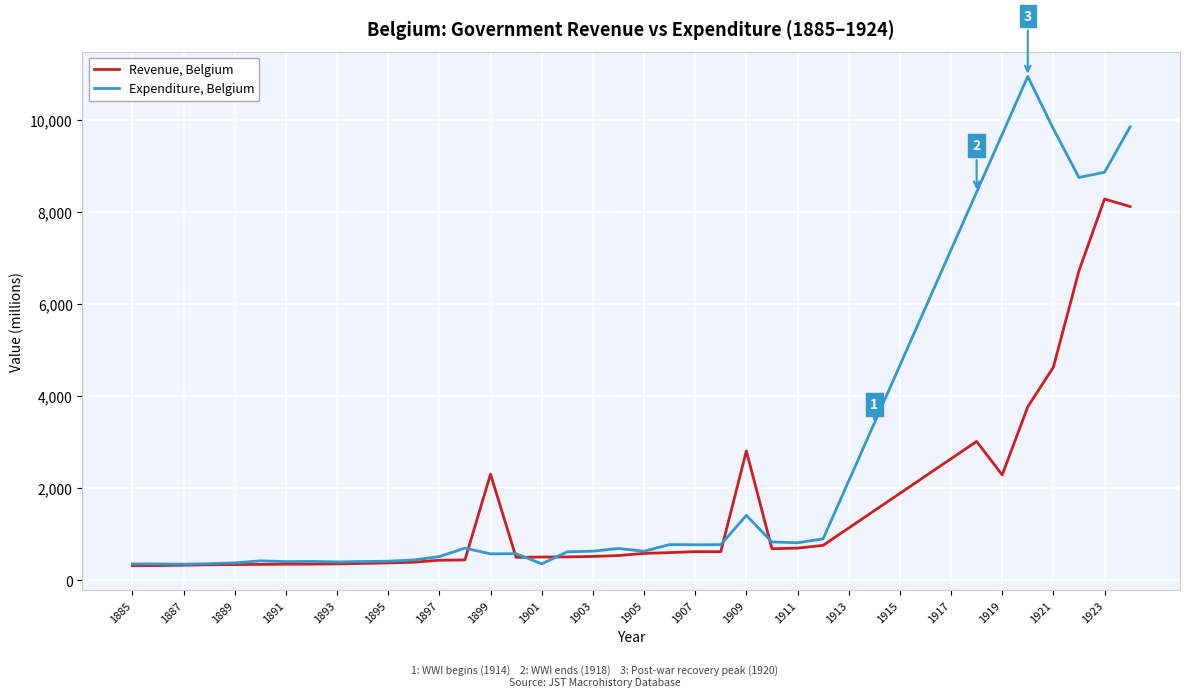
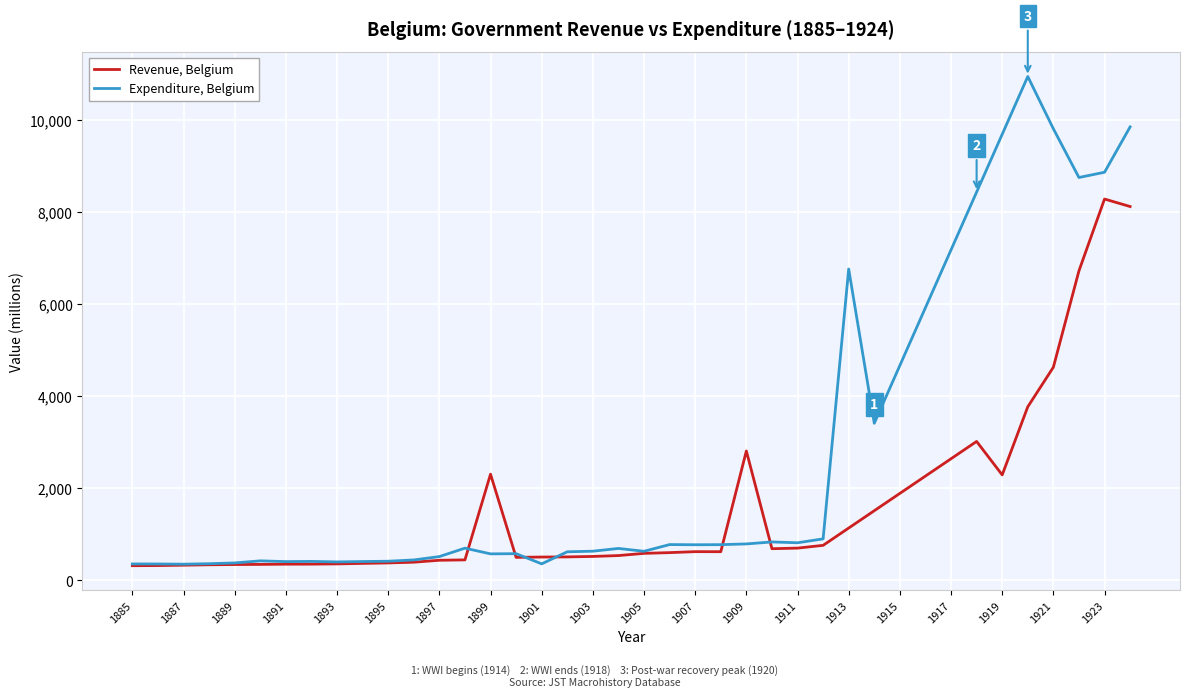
Expenditure, Belgium, 1909: 1,400 -> 800
Expenditure, Belgium, 1913: 2,200 -> 6,800
